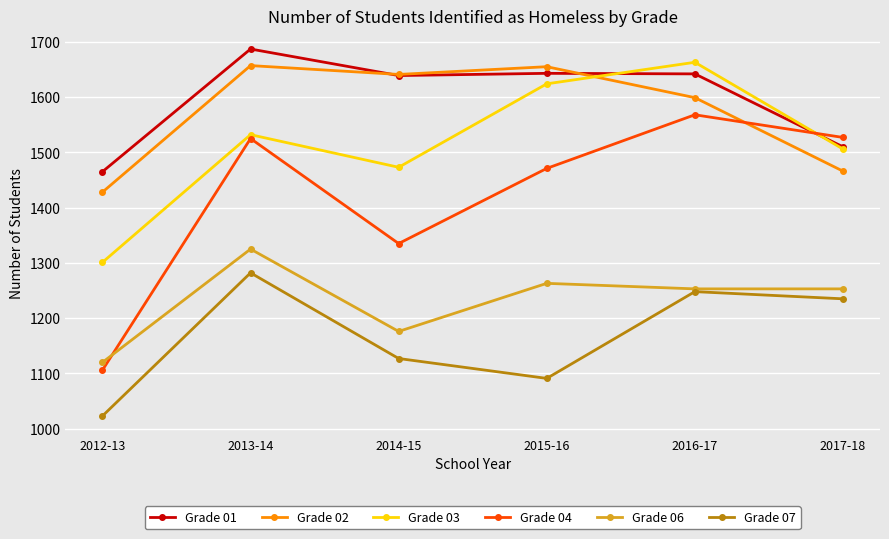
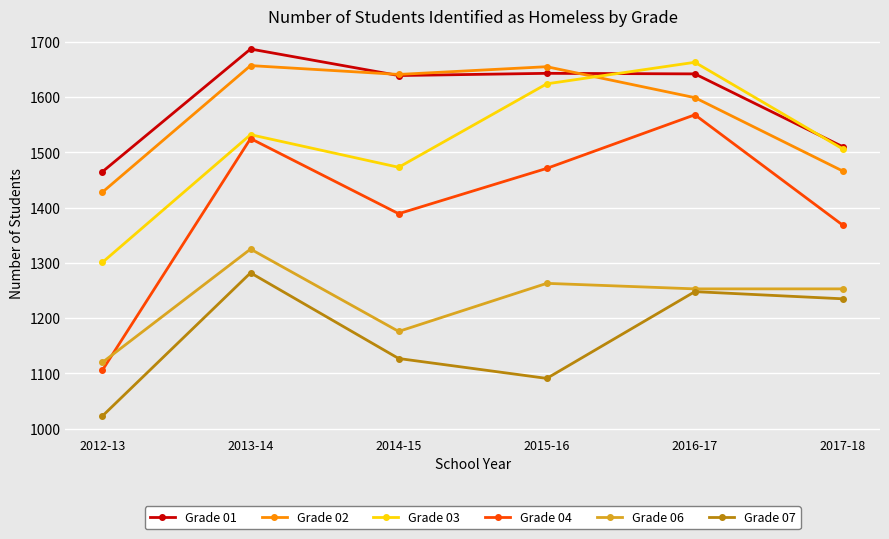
Grade 04, 2014-15: 1340 -> 1390
Grade 04, 2017-18: 1530 -> 1370
